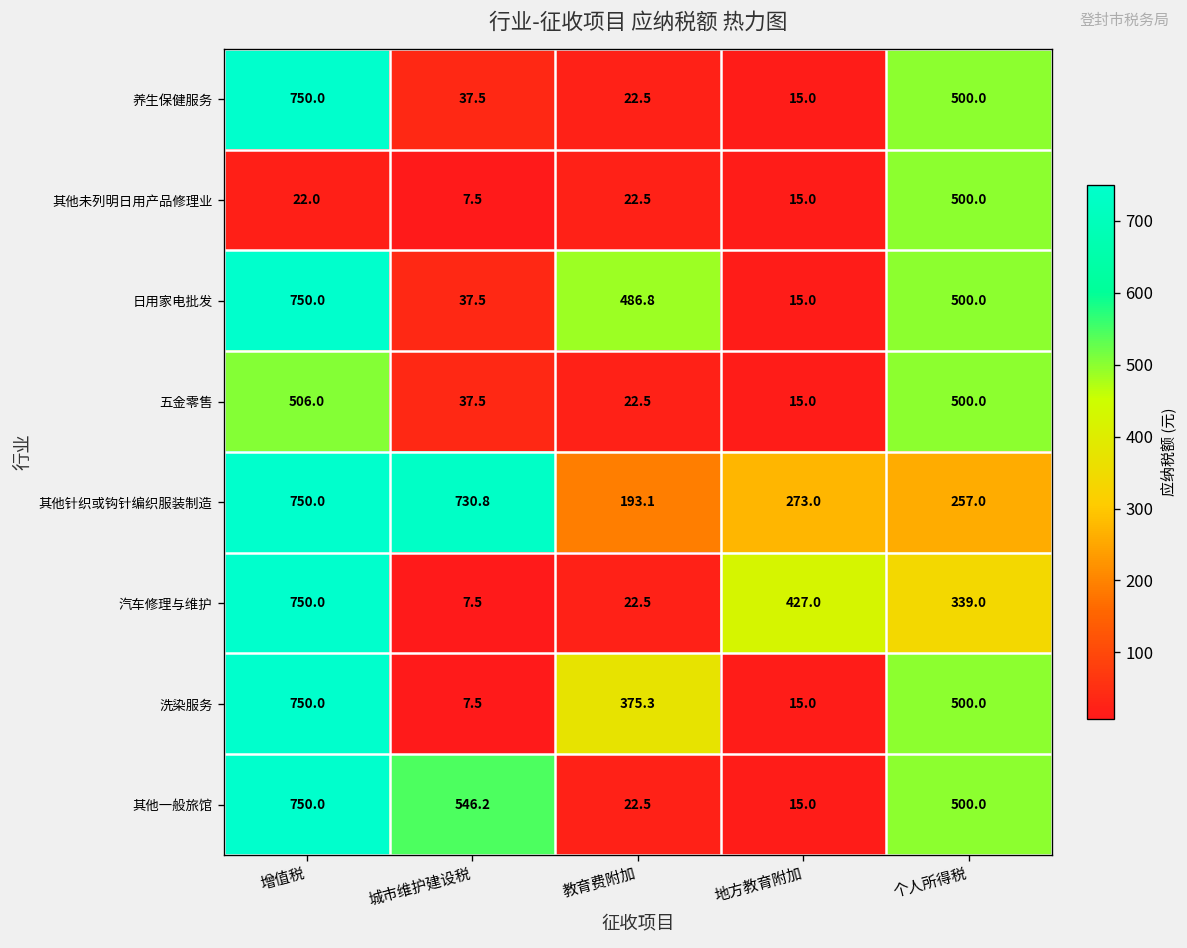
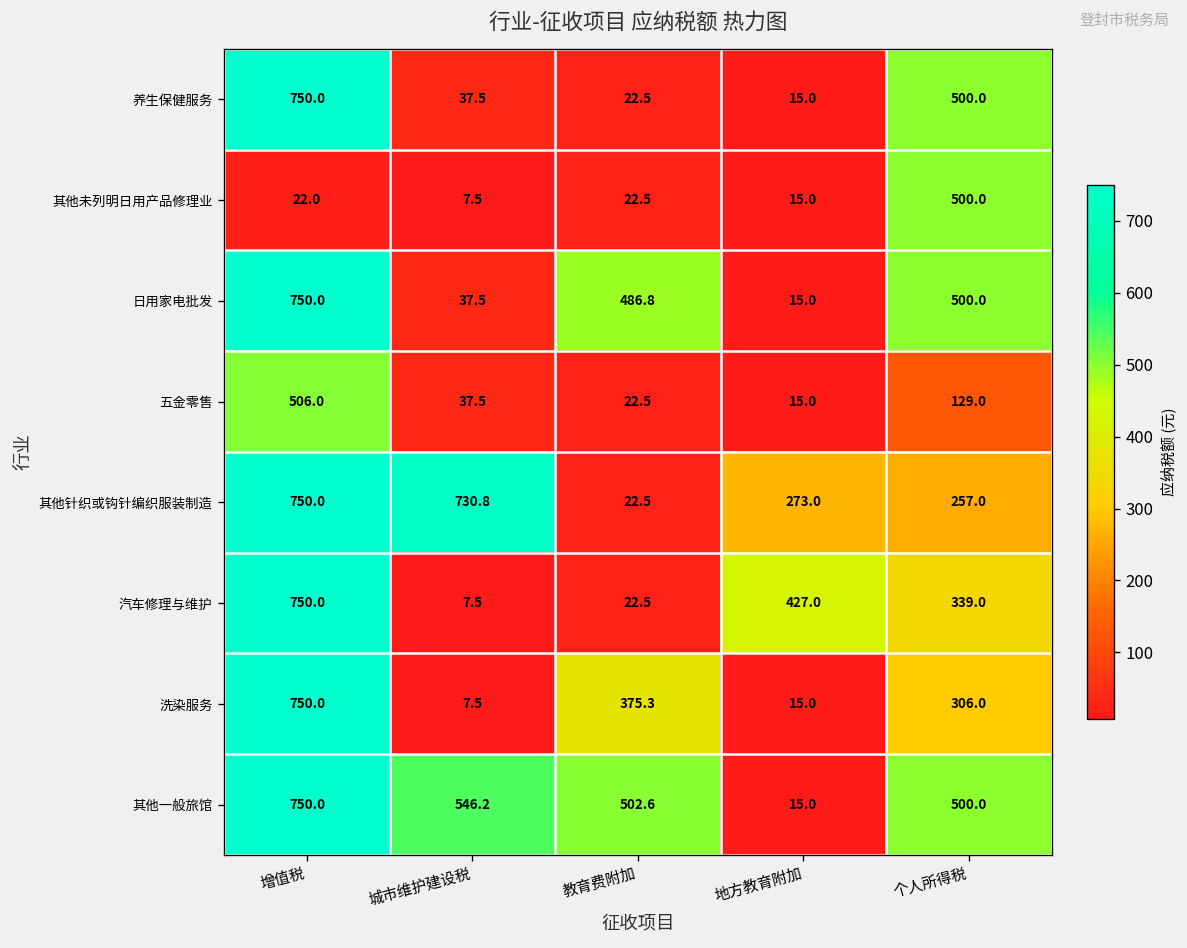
五金零售, 个人所得税: 500.0 -> 129.0
其他针织或钩针编织服装制造, 教育费附加: 193.1 -> 22.5
洗染服务, 个人所得税: 500.0 -> 306.0
其他一般旅馆, 教育费附加: 22.5 -> 502.6
